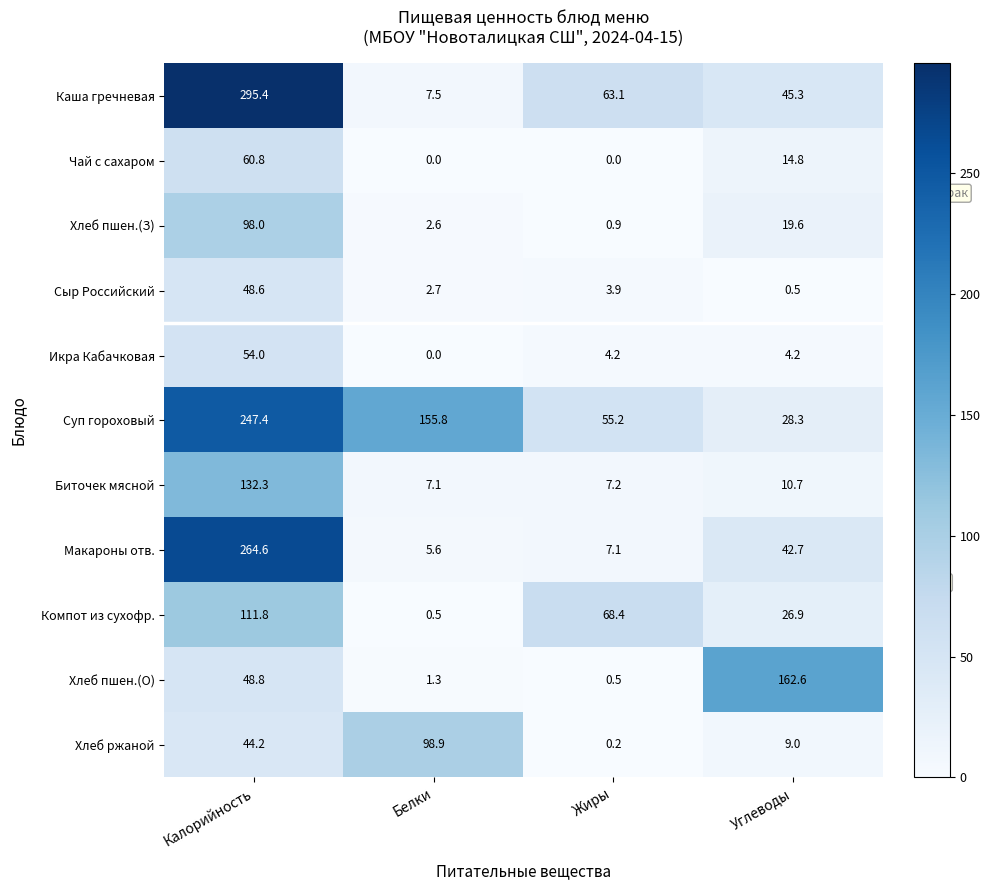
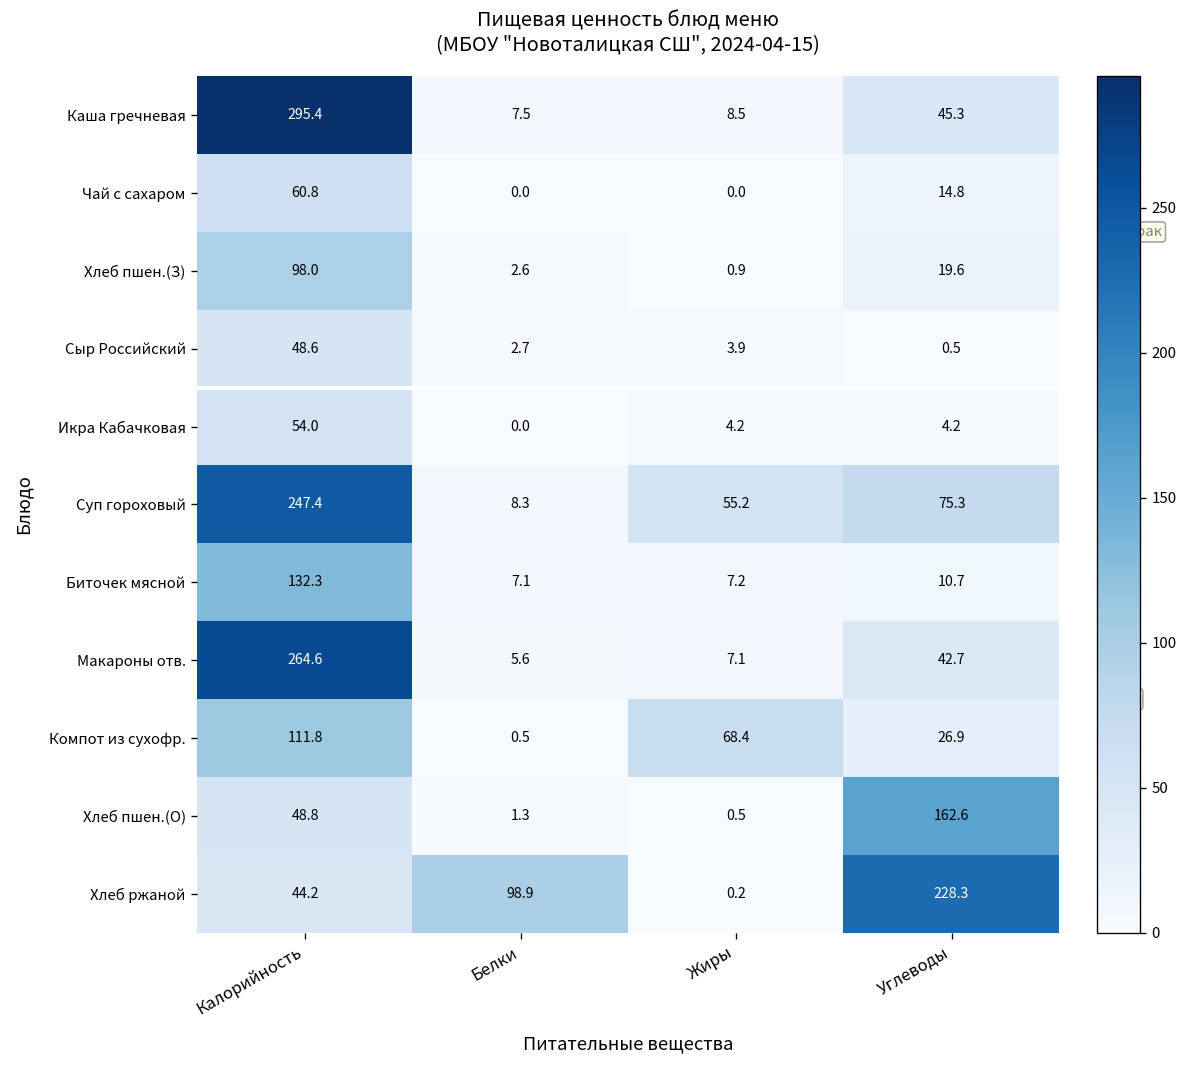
Каша гречневая, Жиры: 63.1 -> 8.5
Суп гороховый, Белки: 155.8 -> 8.3
Суп гороховый, Углеводы: 28.3 -> 75.3
Хлеб ржаной, Углеводы: 9.0 -> 228.3
